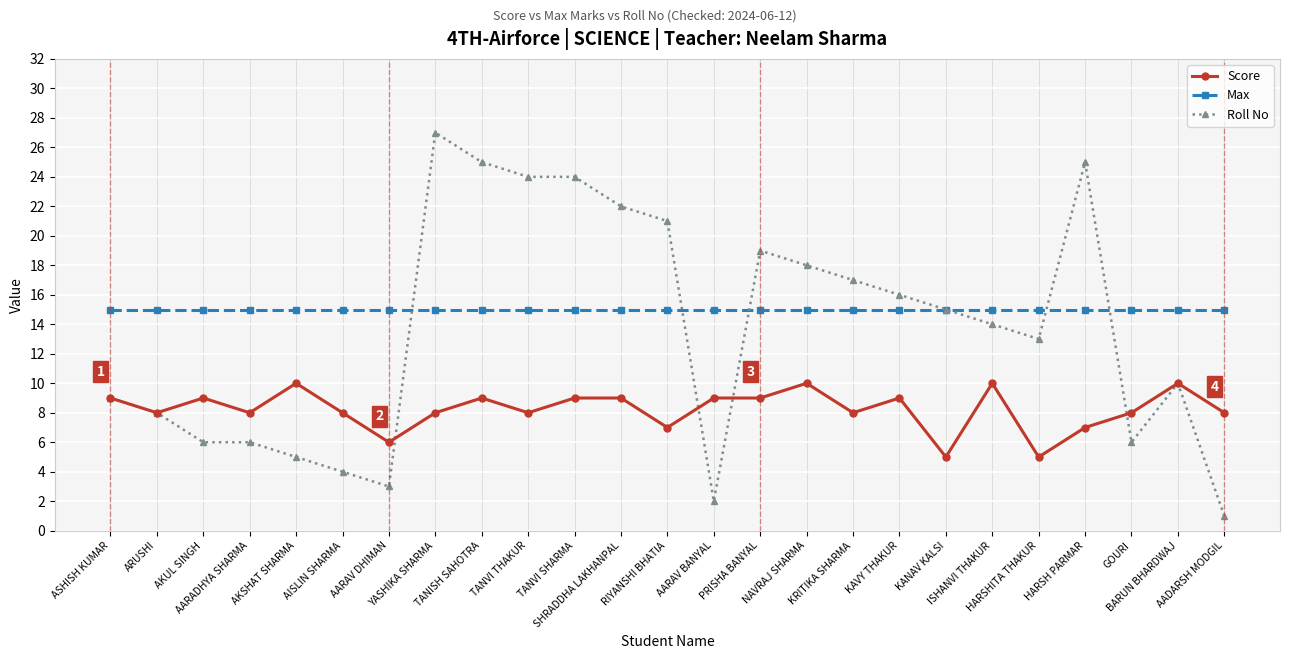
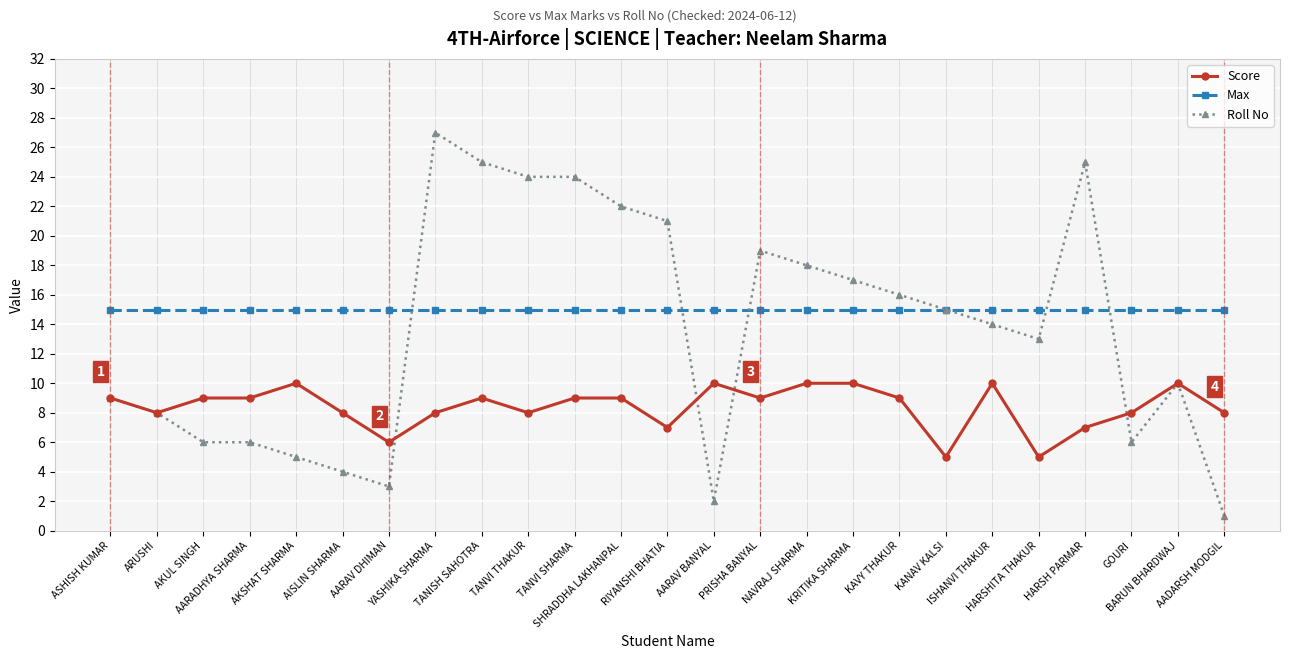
Score, AARADHYA SHARMA: 8 -> 9
Score, AARAV BANYAL: 9 -> 10
Score, KRITIKA SHARMA: 8 -> 10
